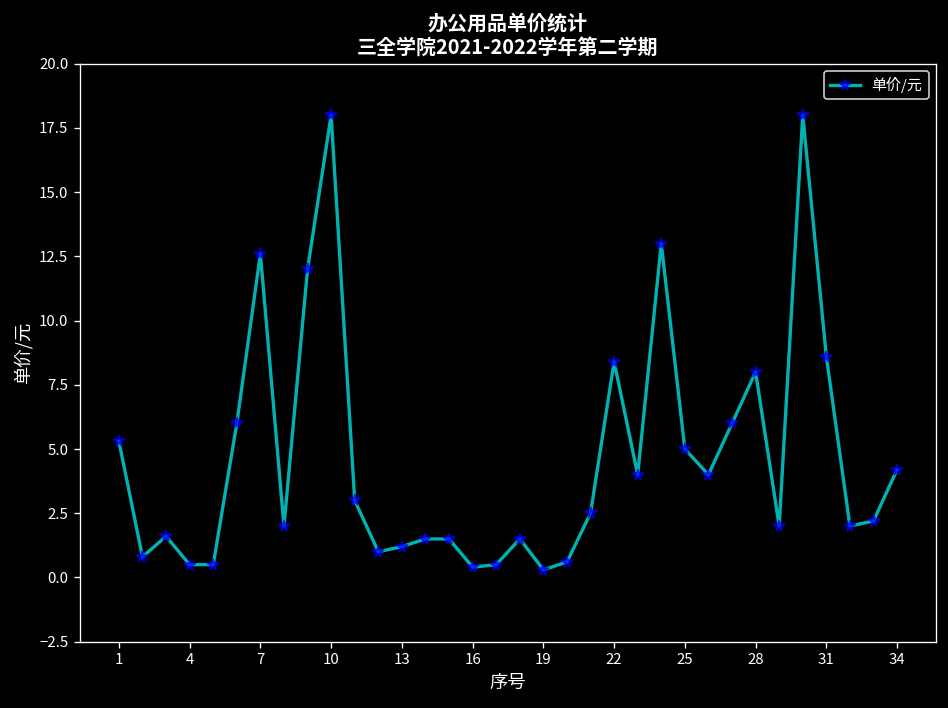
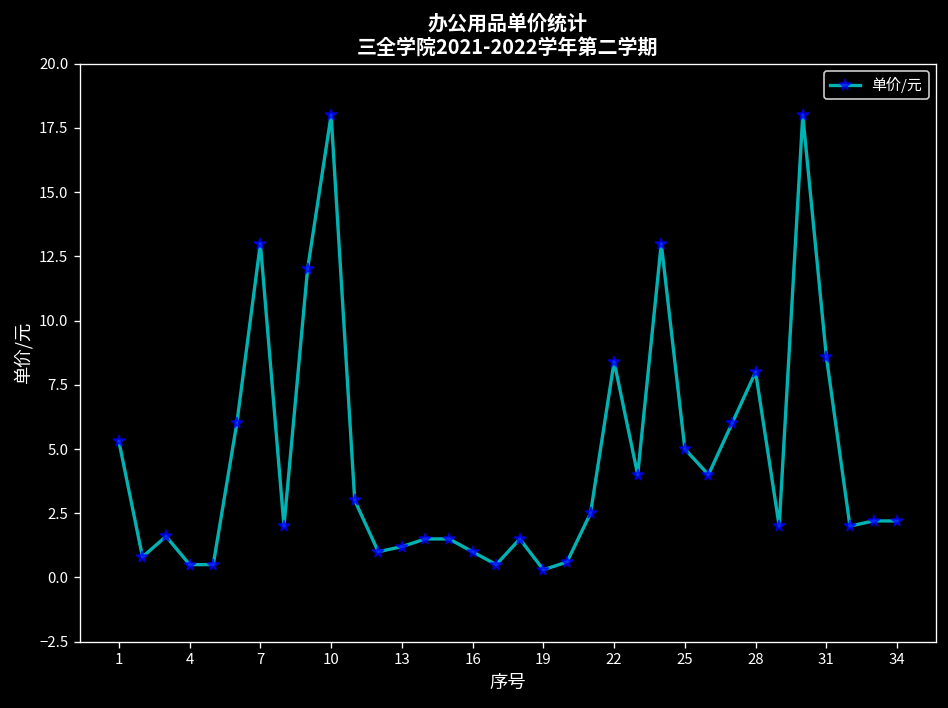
7: 12.6 -> 13.0
16: 0.4 -> 1.0
34: 4.2 -> 2.2
